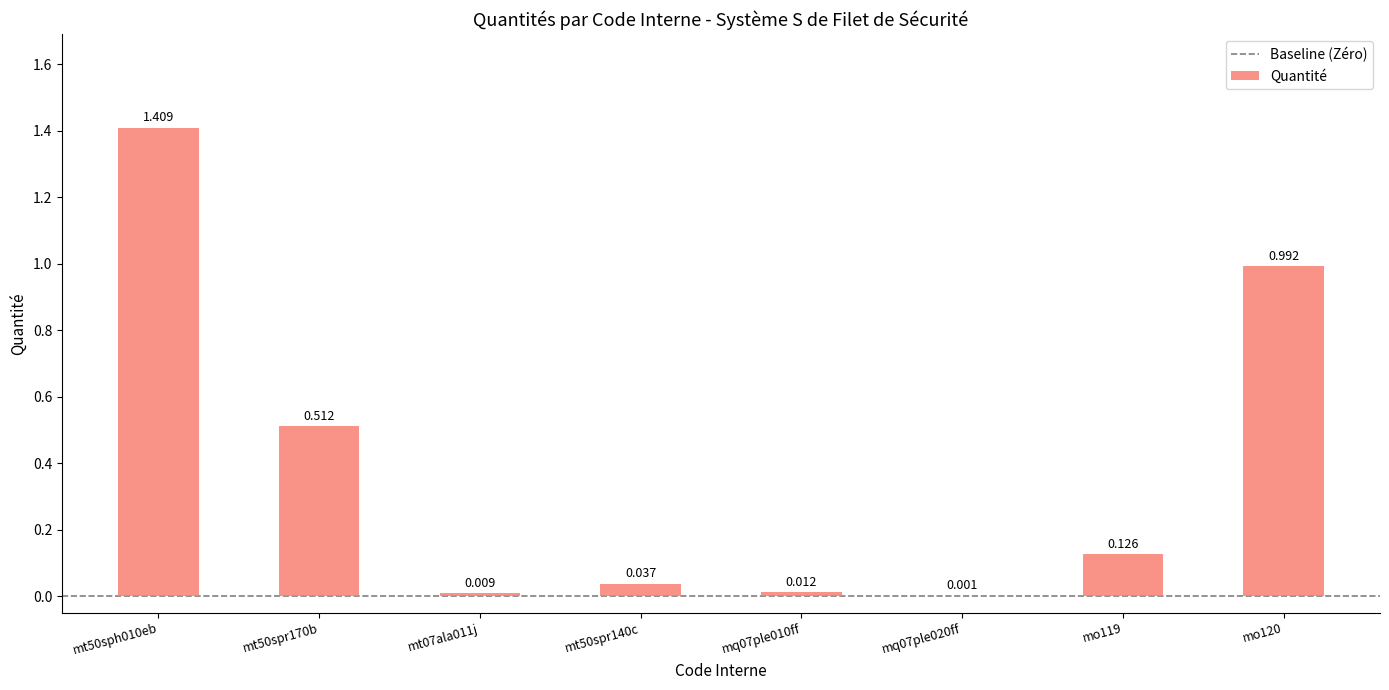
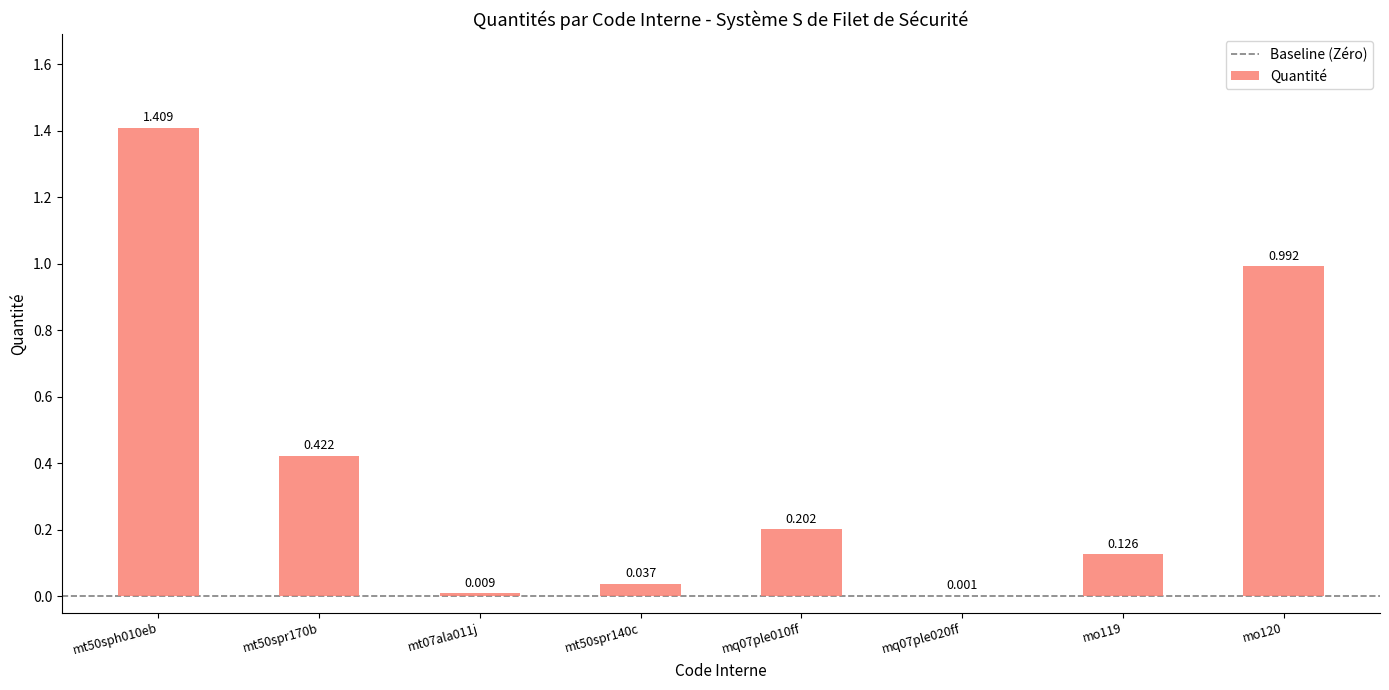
mt50spr170b: 0.512 -> 0.422
mq07ple010ff: 0.012 -> 0.202
